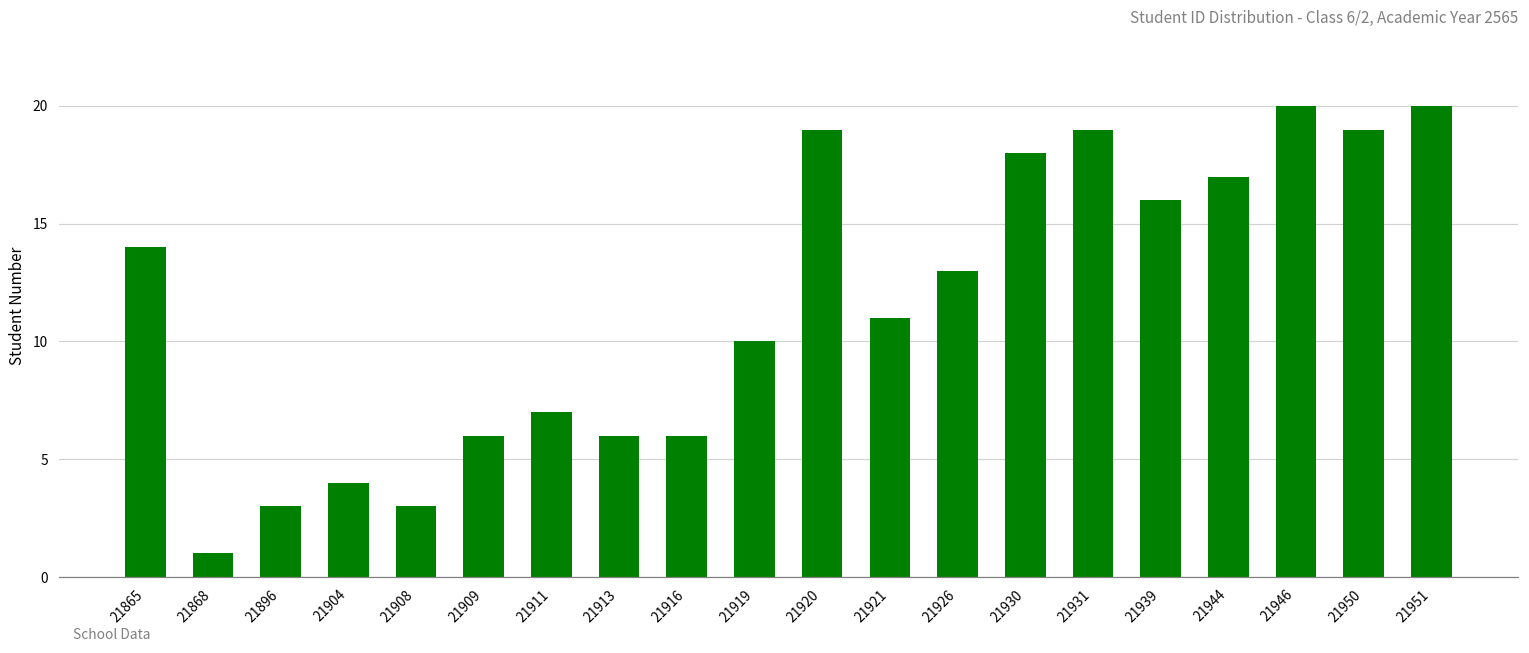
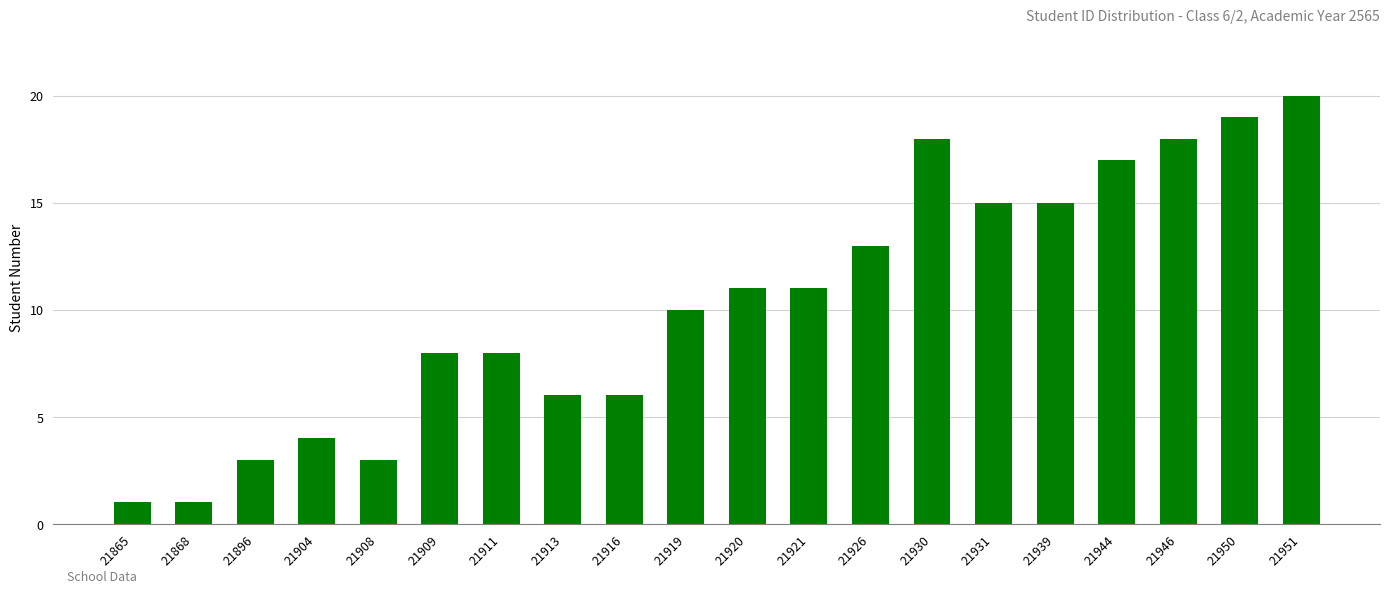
21865: 14 -> 1
21909: 6 -> 8
21911: 7 -> 8
21920: 19 -> 11
21931: 19 -> 15
21939: 16 -> 15
21946: 20 -> 18
